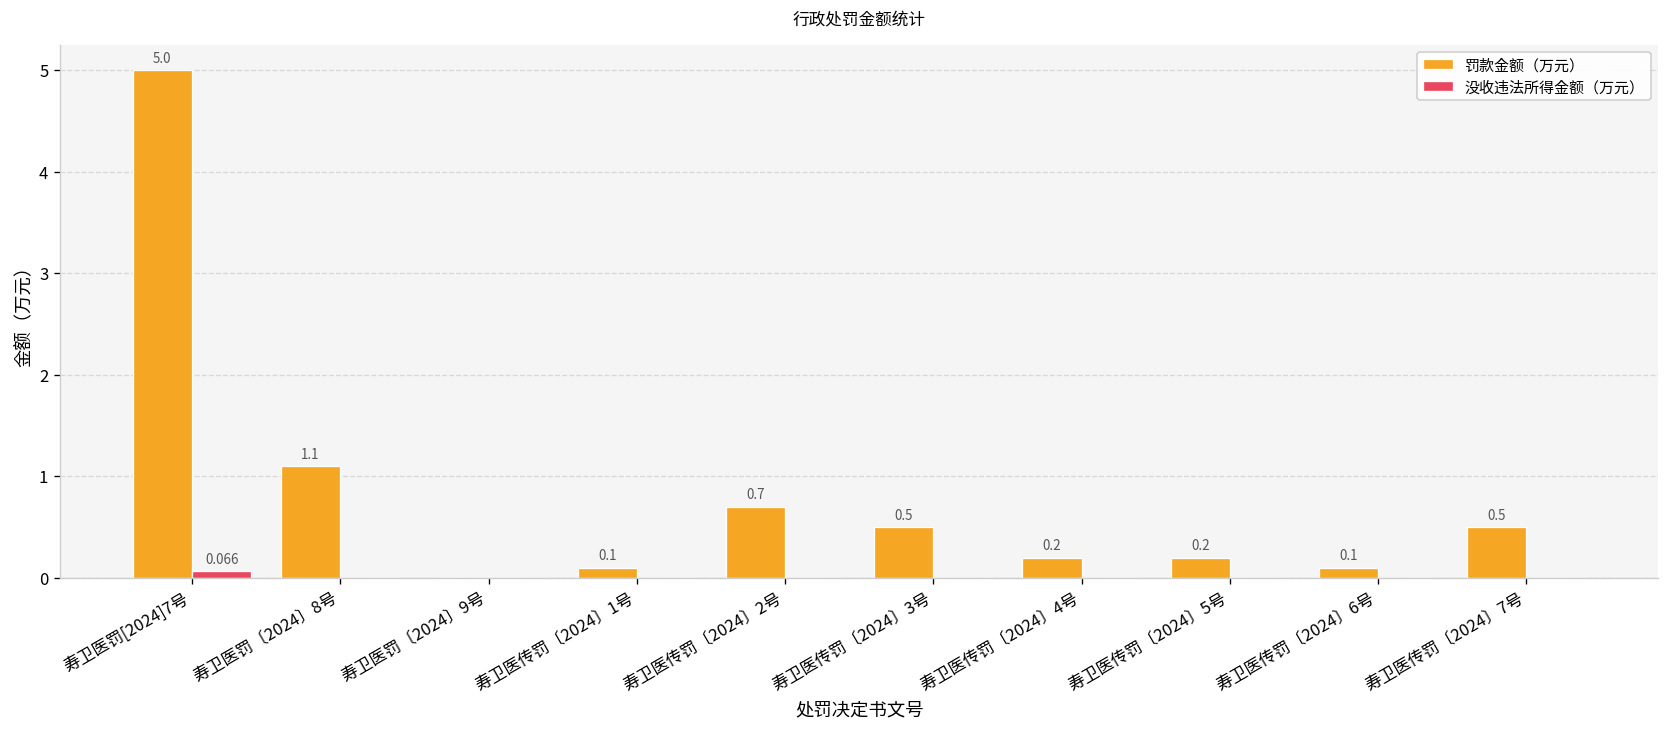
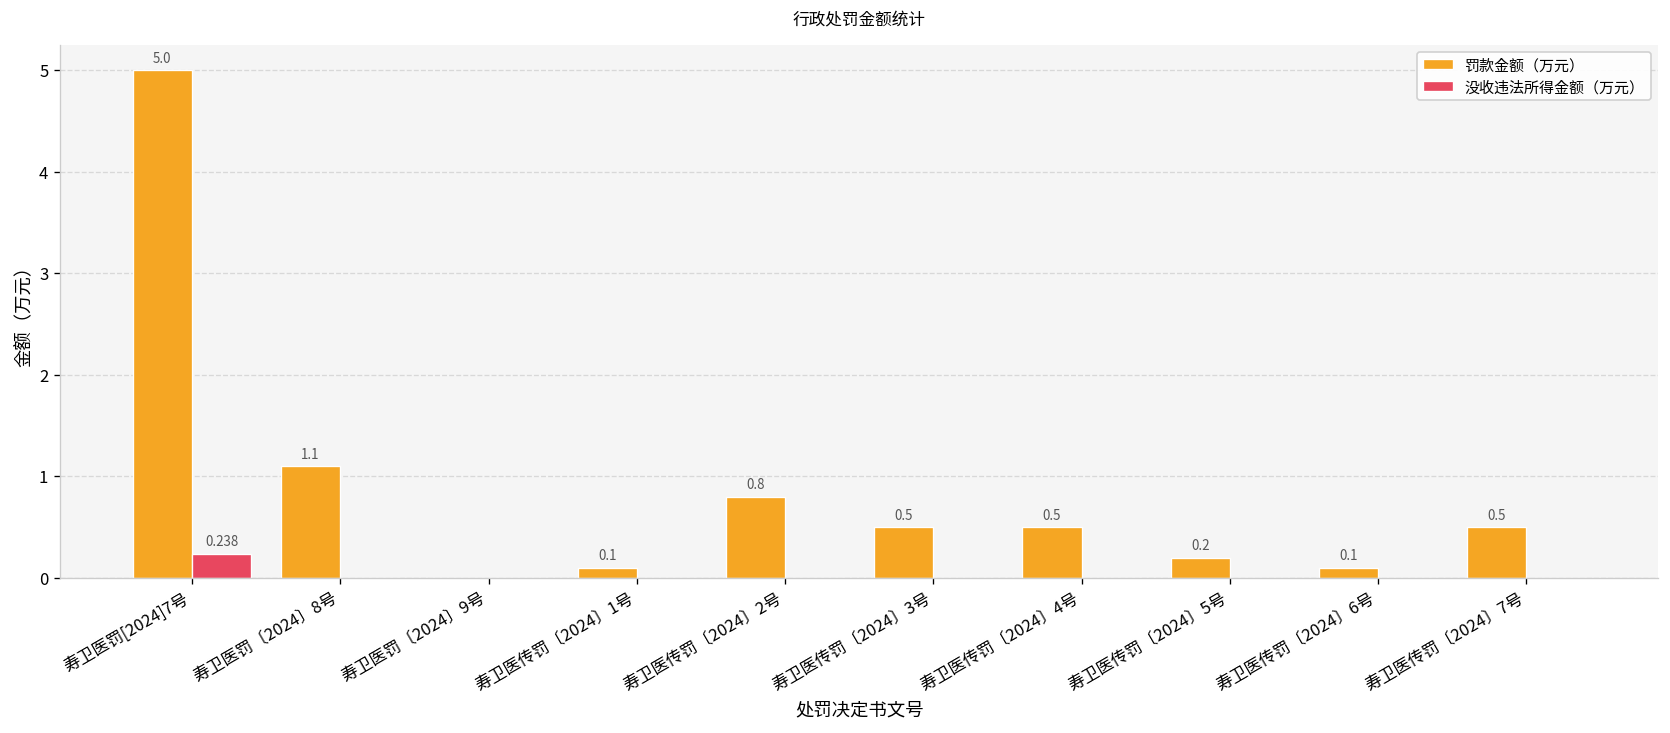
没收违法所得金额（万元）, 寿卫医罚[2024]7号: 0.066 -> 0.238
罚款金额（万元）, 寿卫医传罚〔2024〕2号: 0.7 -> 0.8
罚款金额（万元）, 寿卫医传罚〔2024〕4号: 0.2 -> 0.5
